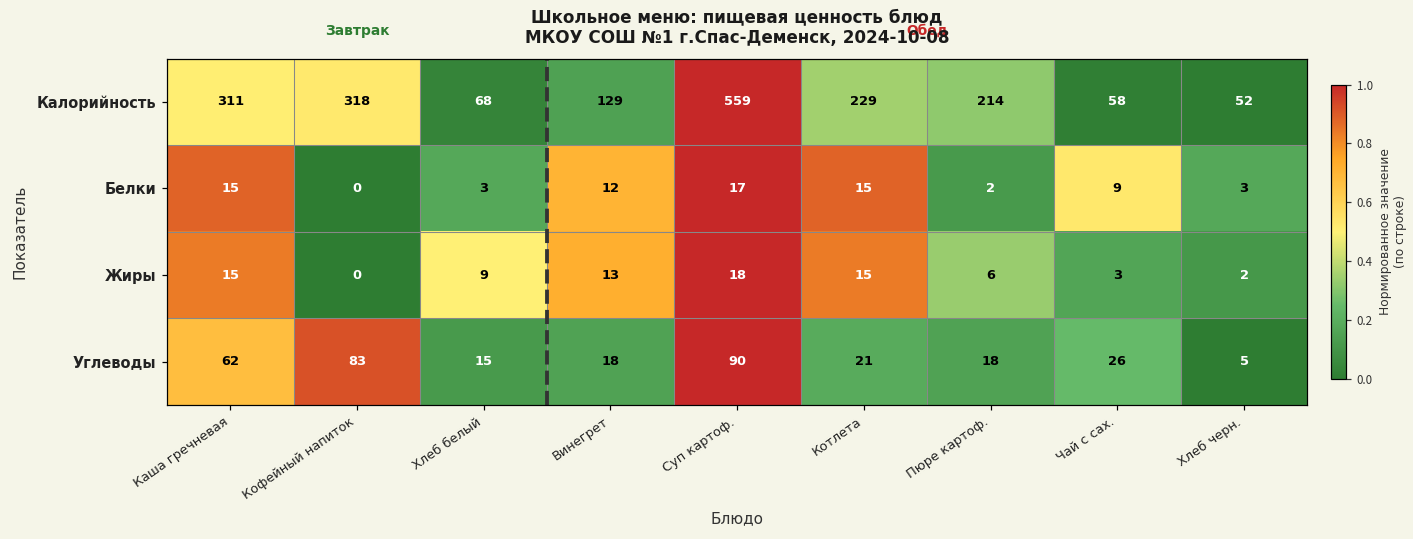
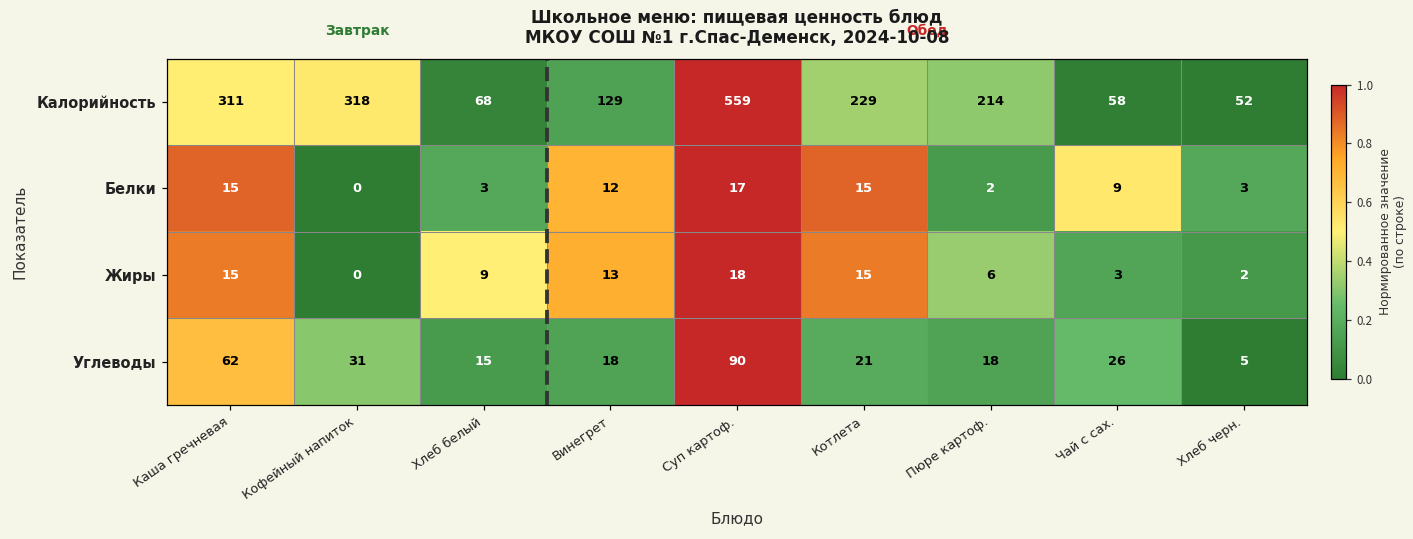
Углеводы, Кофейный напиток: 83 -> 31
